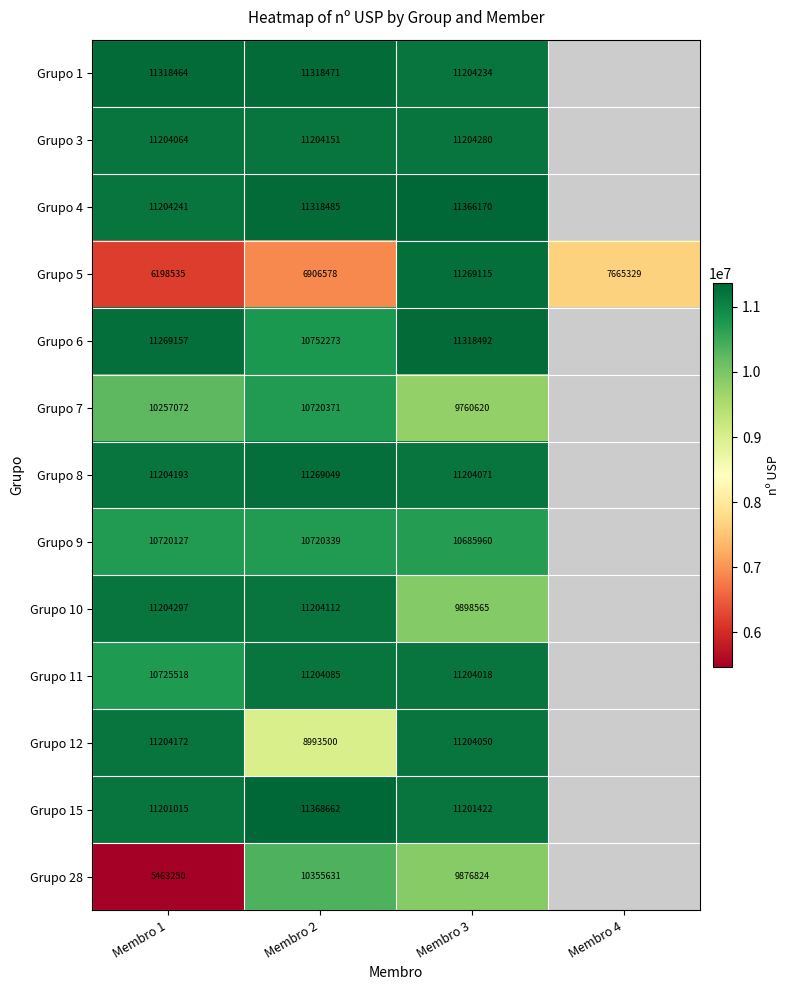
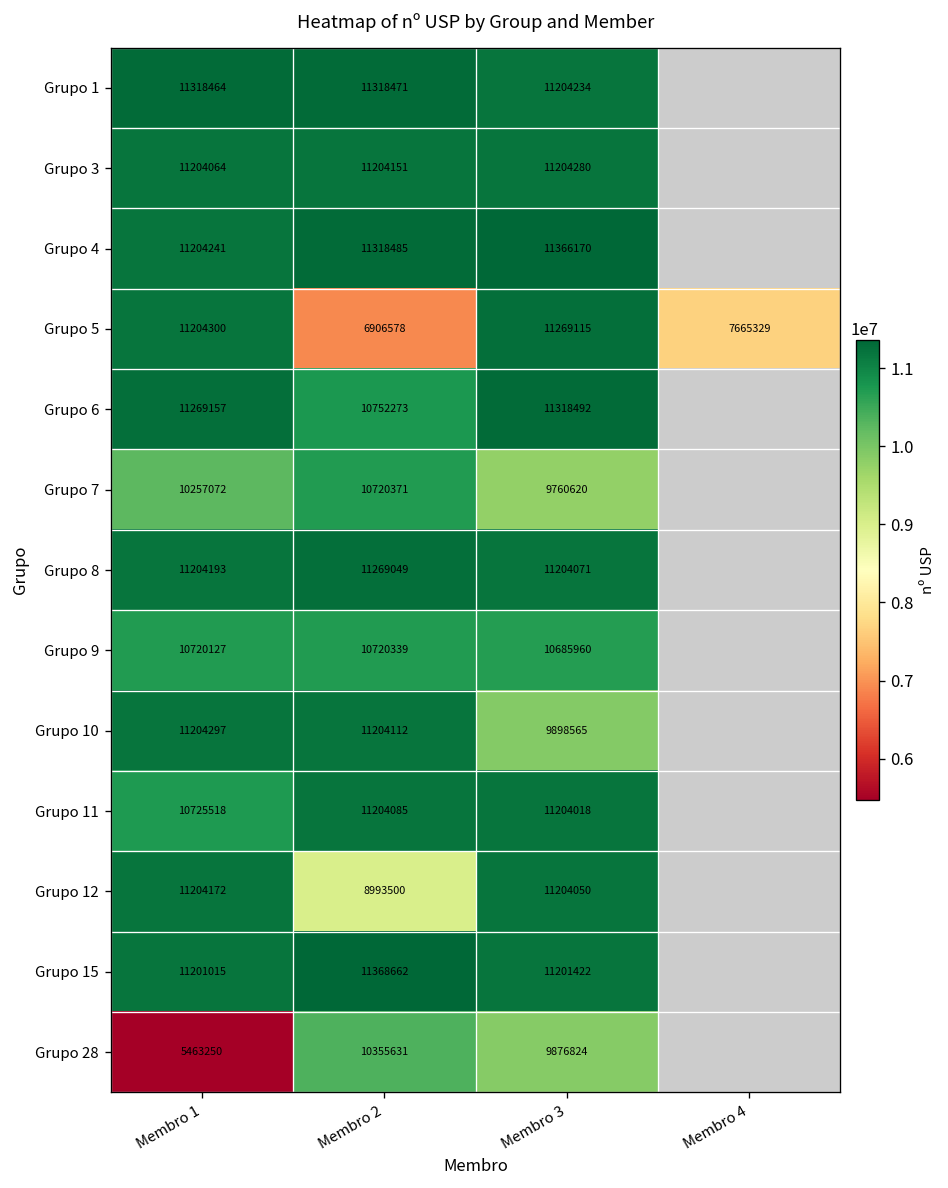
Grupo 5, Membro 1: 6198535 -> 11204300
